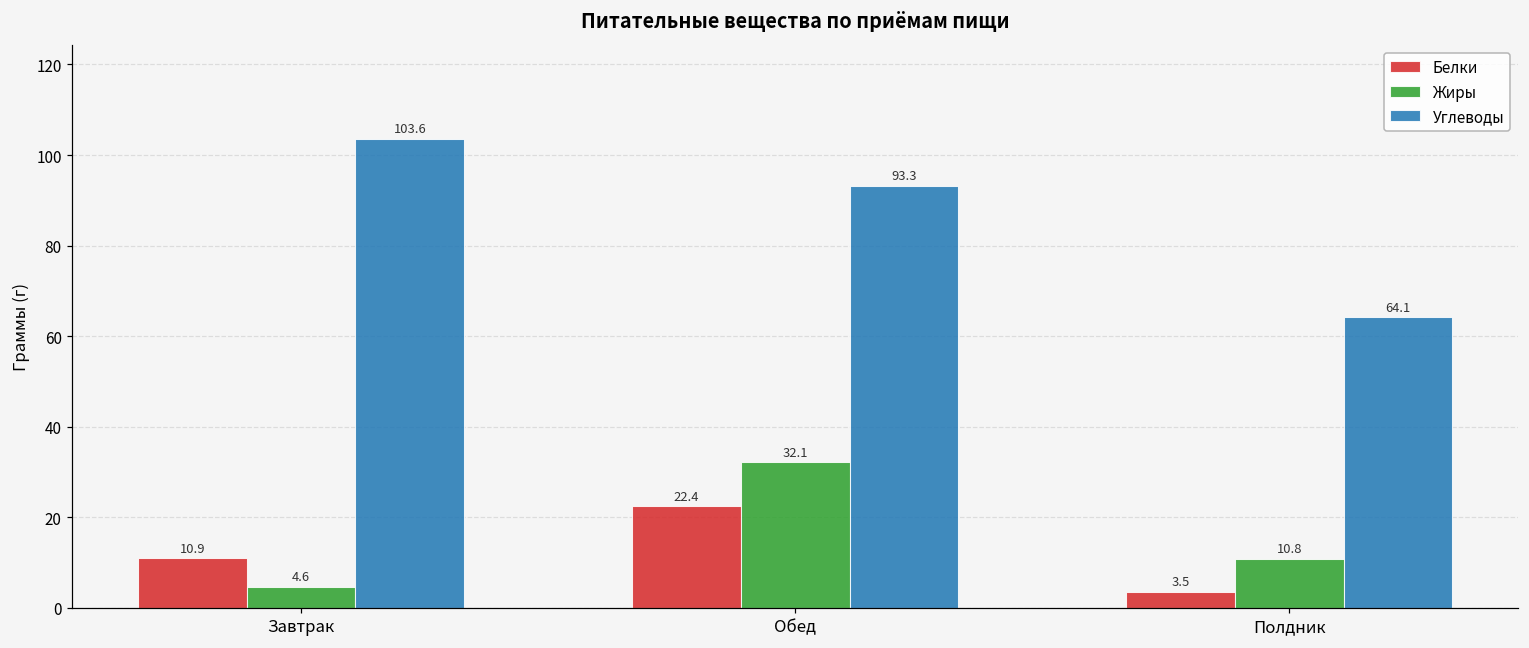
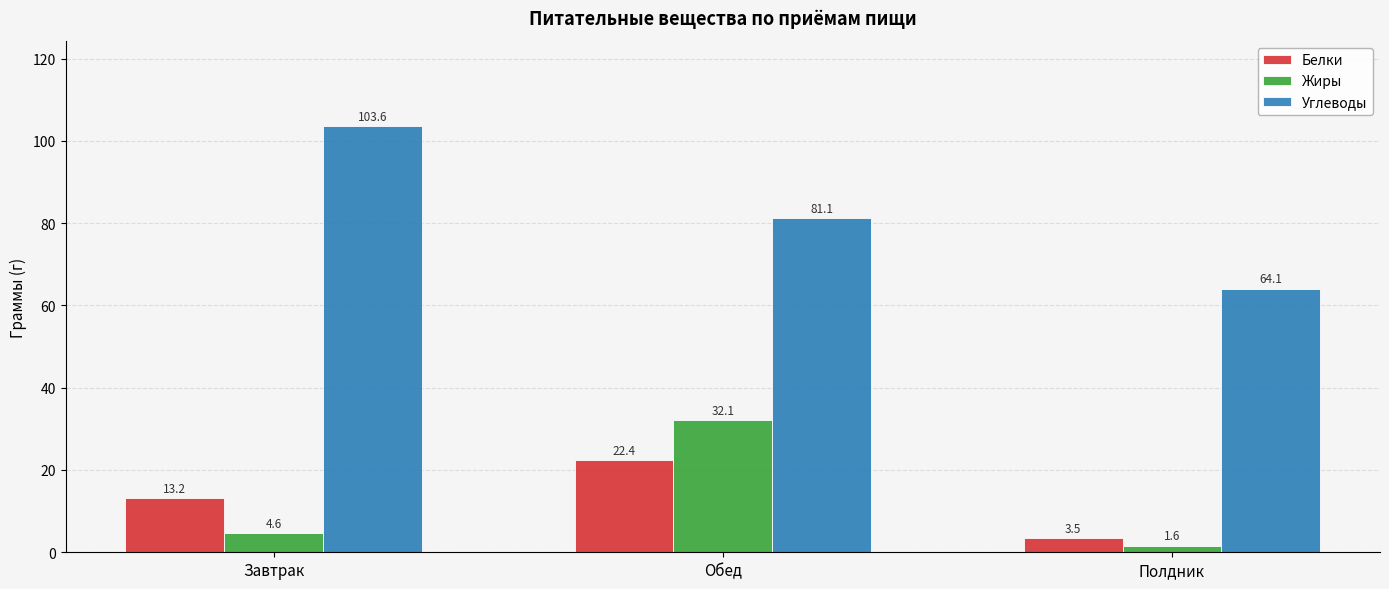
Белки, Завтрак: 10.9 -> 13.2
Углеводы, Обед: 93.3 -> 81.1
Жиры, Полдник: 10.8 -> 1.6
